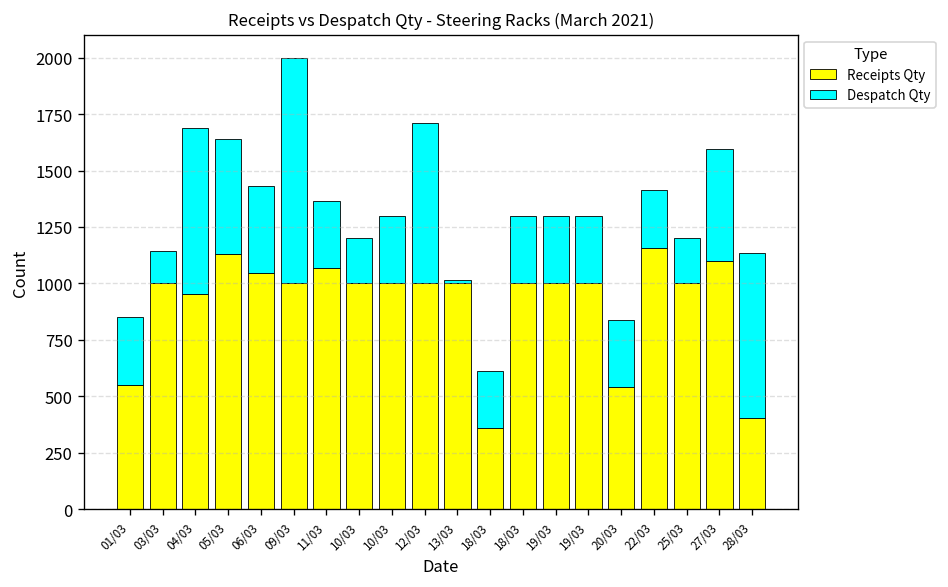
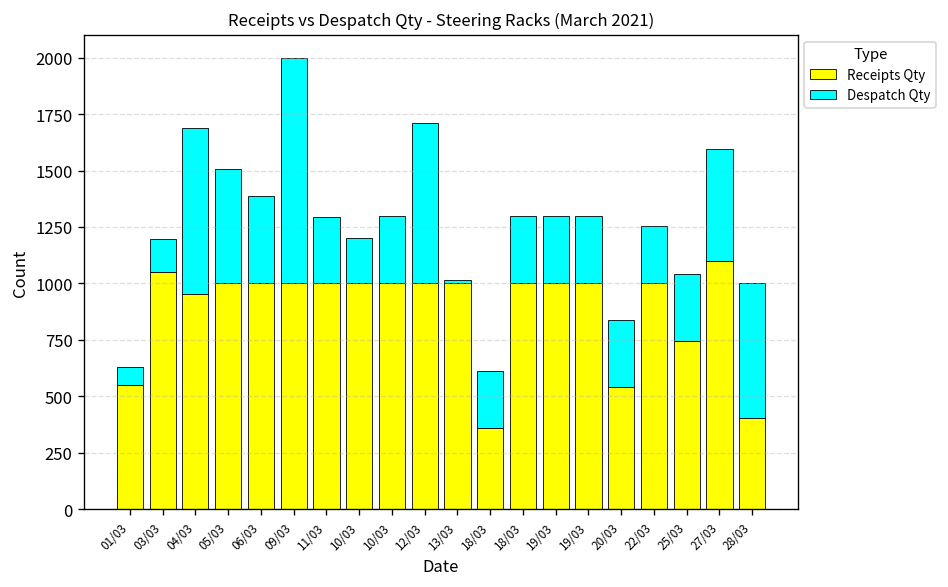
Despatch Qty, 01/03: 300 -> 80
Receipts Qty, 03/03: 1000 -> 1050
Receipts Qty, 05/03: 1130 -> 1000
Receipts Qty, 06/03: 1040 -> 1000
Receipts Qty, 11/03: 1070 -> 1000
Receipts Qty, 22/03: 1160 -> 1000
Receipts Qty, 25/03: 1000 -> 750
Despatch Qty, 25/03: 200 -> 300
Despatch Qty, 28/03: 730 -> 600
